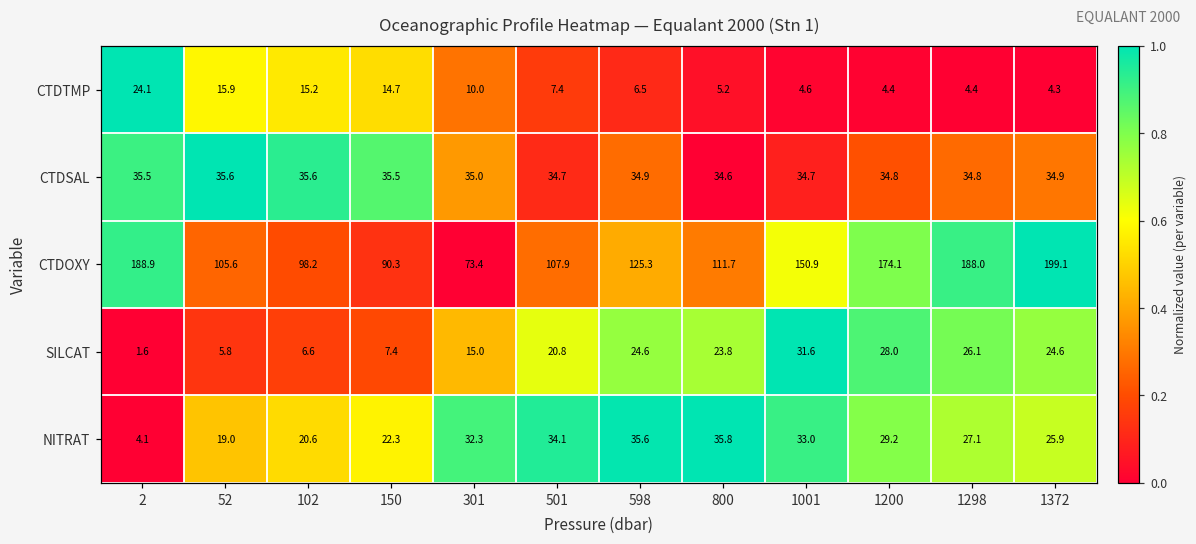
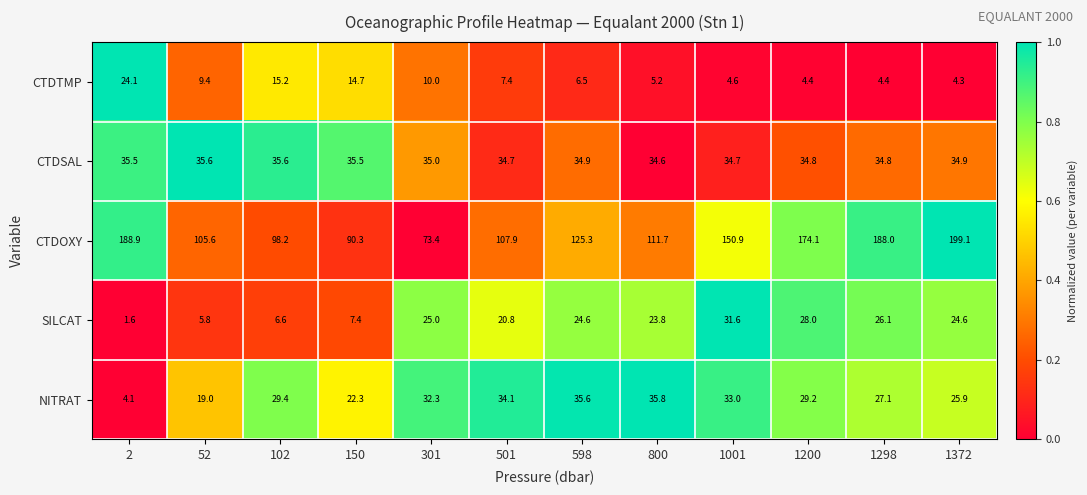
CTDTMP, 52: 15.9 -> 9.4
SILCAT, 301: 15.0 -> 25.0
NITRAT, 102: 20.6 -> 29.4
